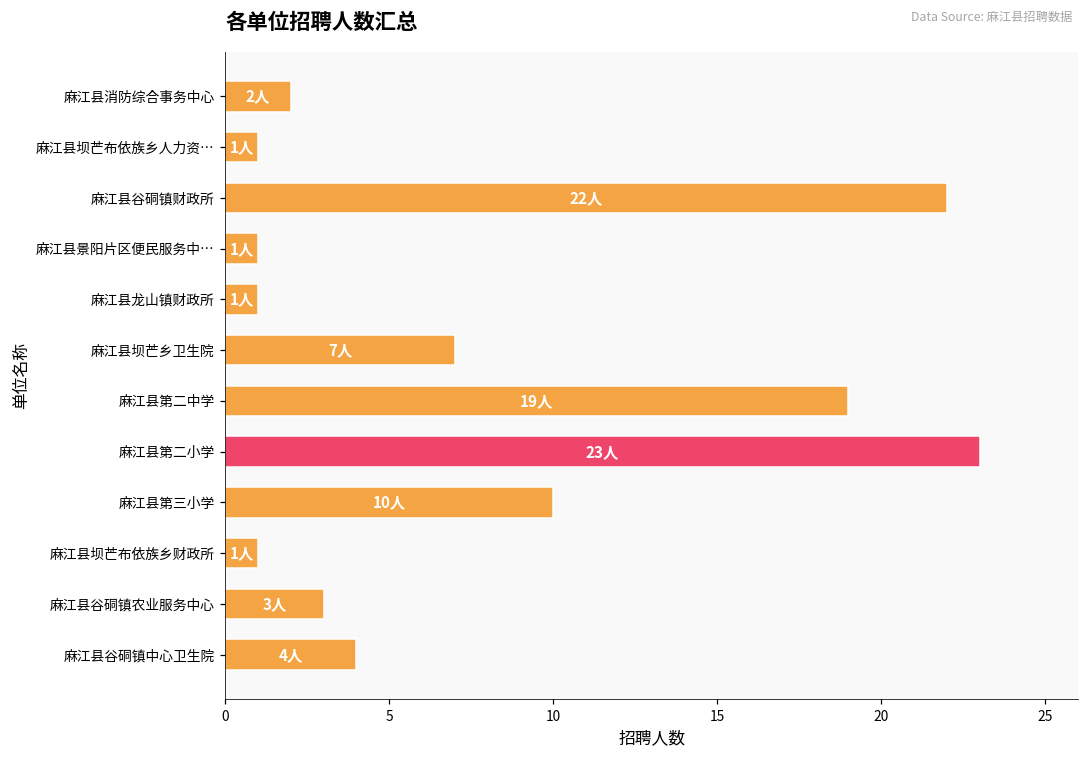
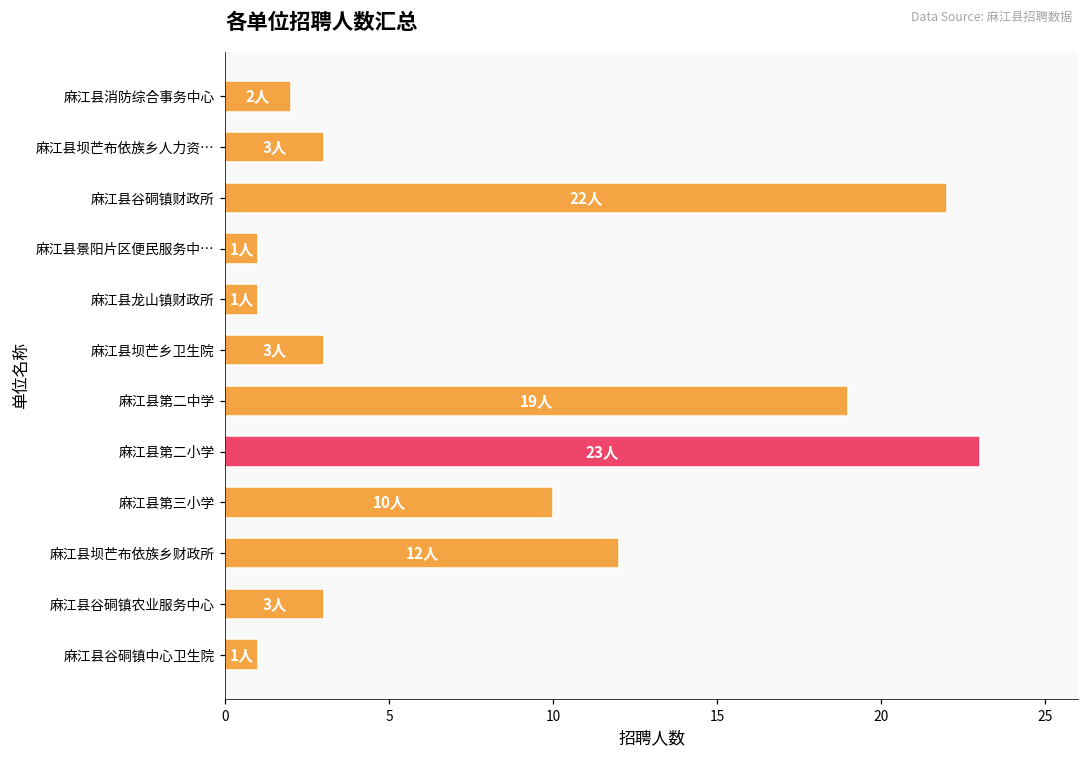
麻江县坝芒布依族乡人力资…: 1人 -> 3人
麻江县坝芒乡卫生院: 7人 -> 3人
麻江县坝芒布依族乡财政所: 1人 -> 12人
麻江县谷硐镇中心卫生院: 4人 -> 1人
